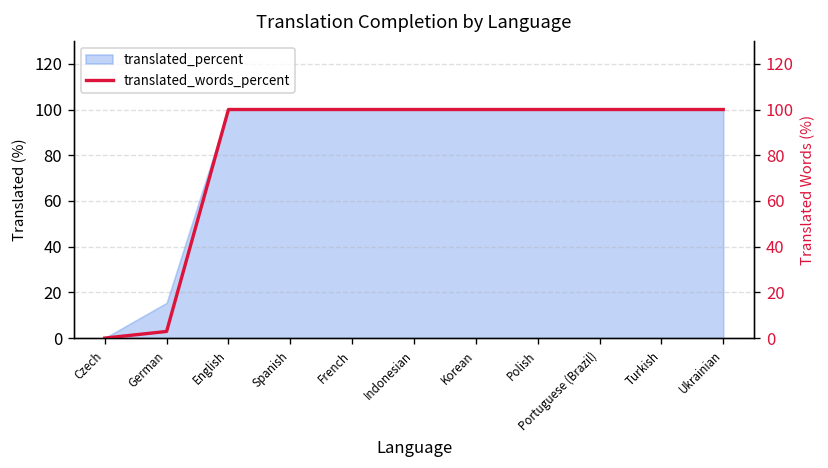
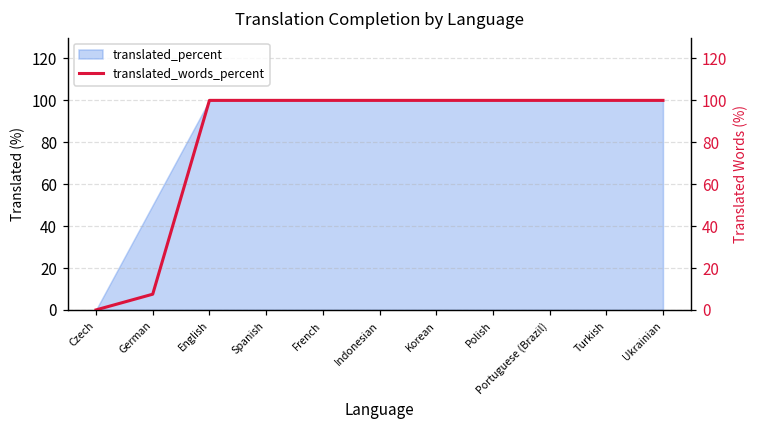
translated_percent, German: 15 -> 50
translated_words_percent, German: 3 -> 8
